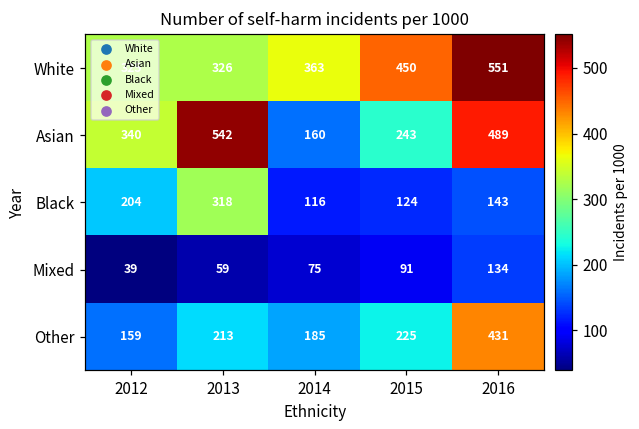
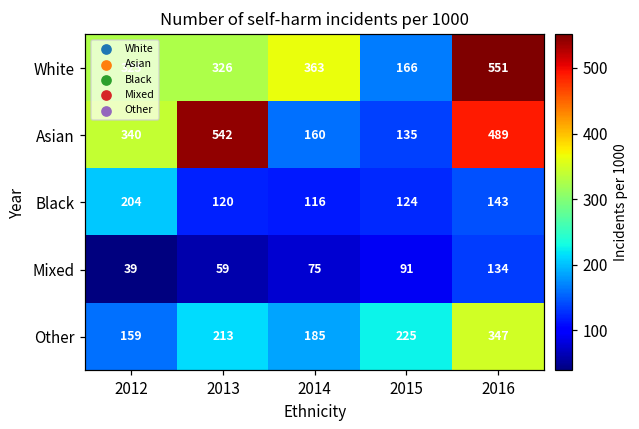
White, 2015: 450 -> 166
Asian, 2015: 243 -> 135
Black, 2013: 318 -> 120
Other, 2016: 431 -> 347
